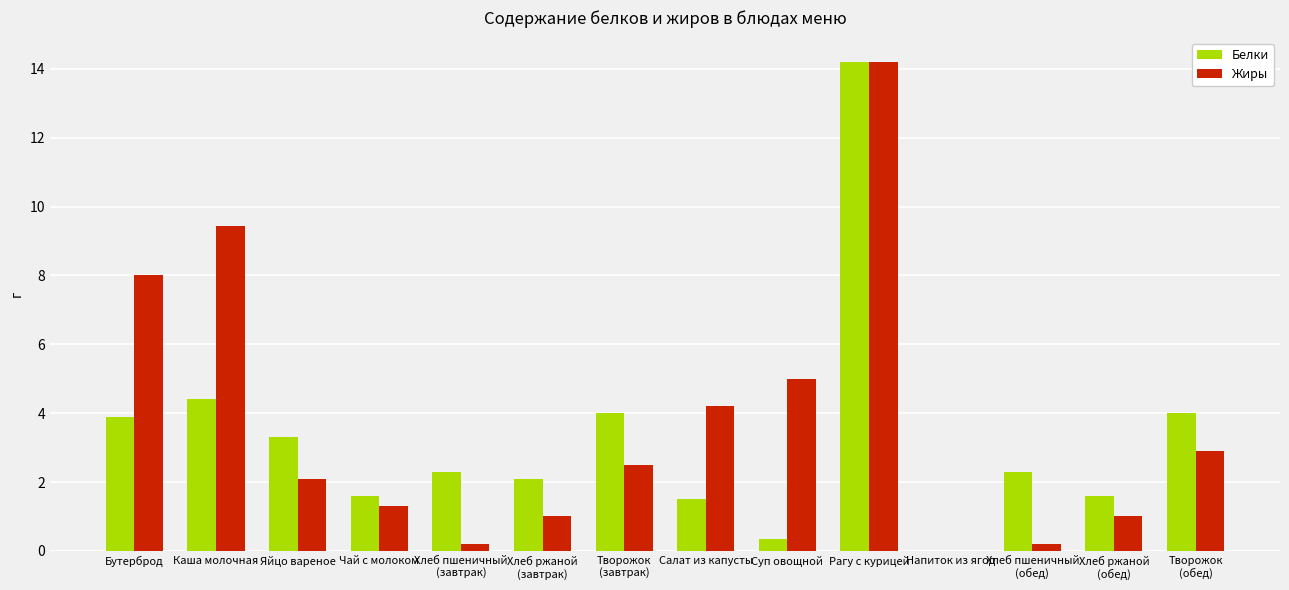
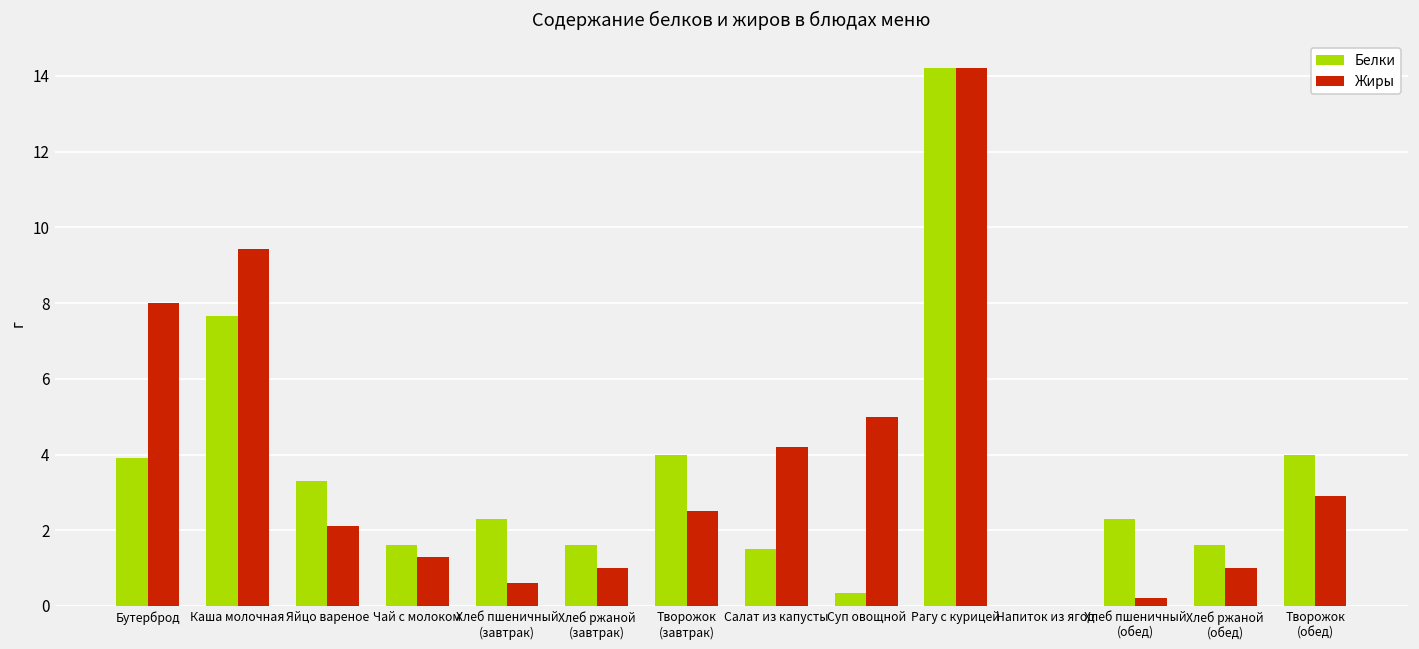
Белки, Каша молочная: 4.4 -> 7.7
Жиры, Хлеб пшеничный (завтрак): 0.2 -> 0.6
Белки, Хлеб ржаной (завтрак): 2.1 -> 1.6
